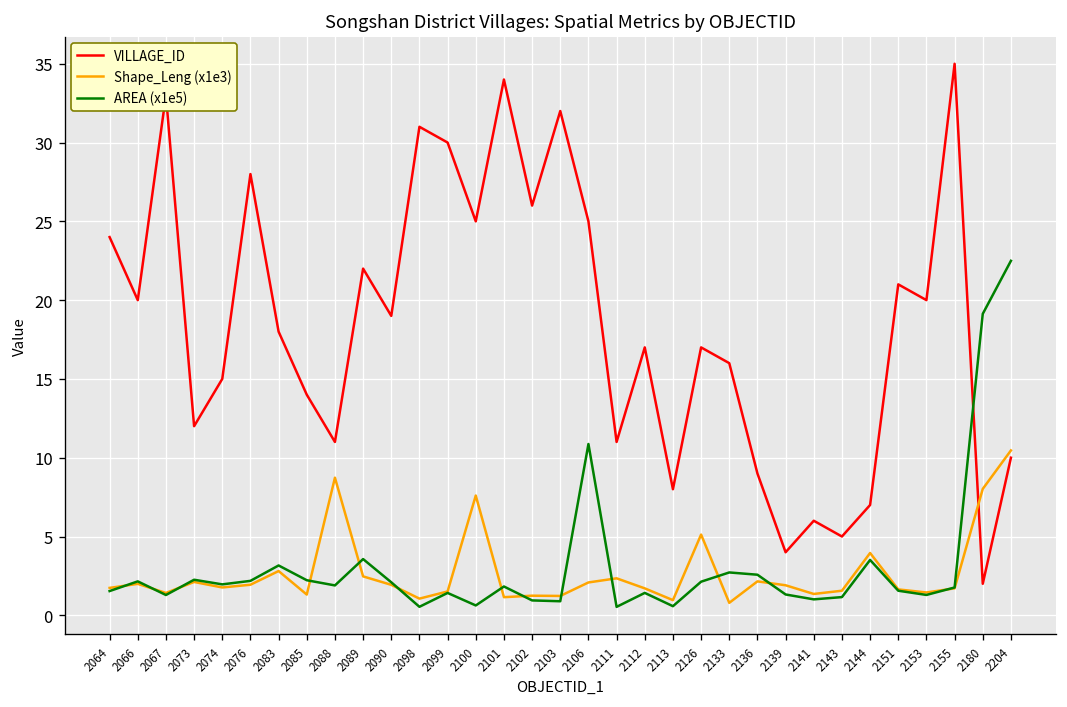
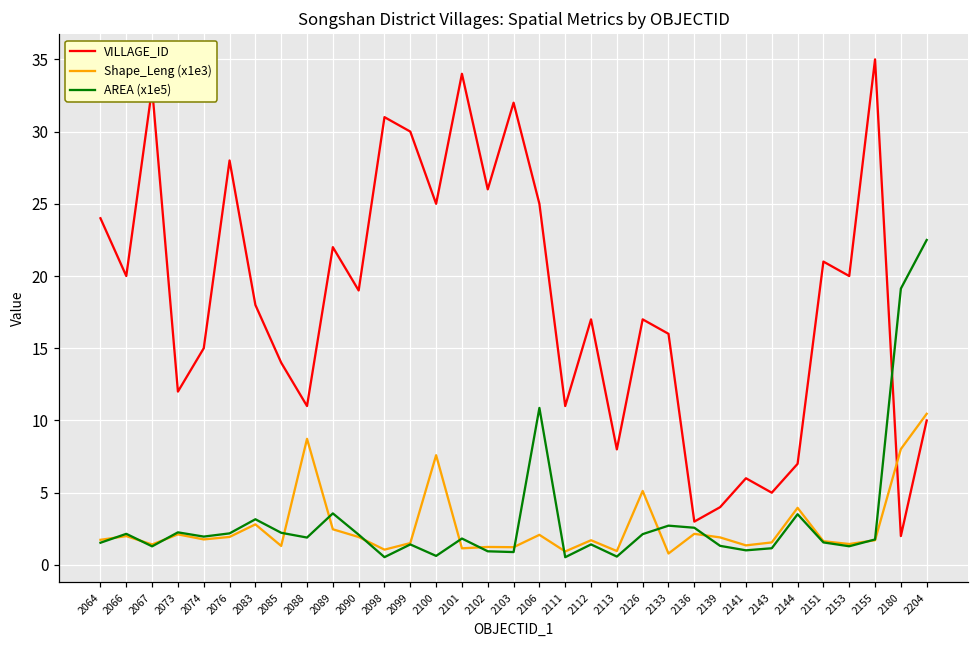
Shape_Leng (x1e3), 2111: 2.3 -> 0.9
VILLAGE_ID, 2136: 9 -> 3
